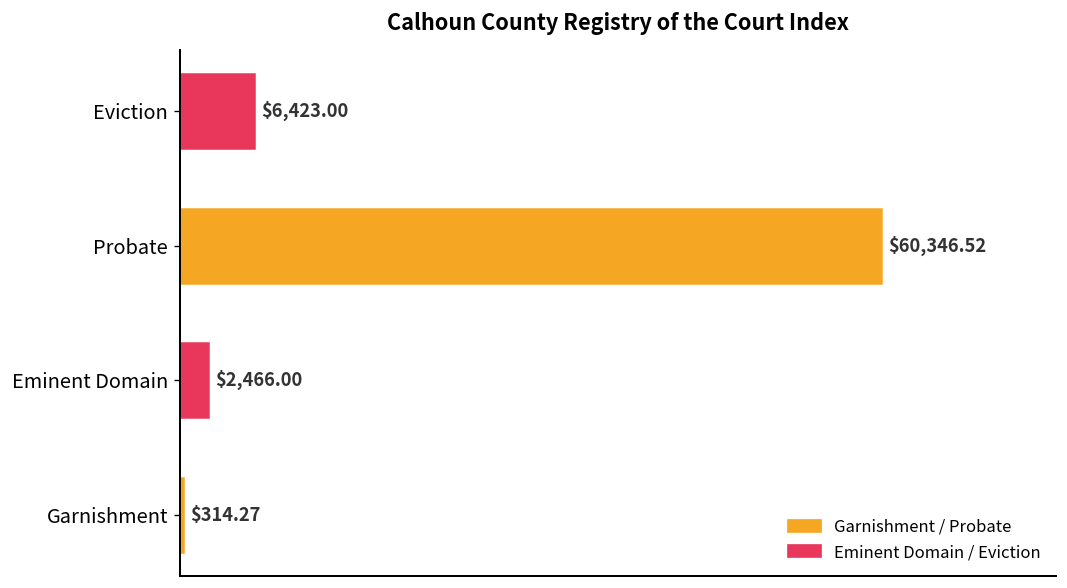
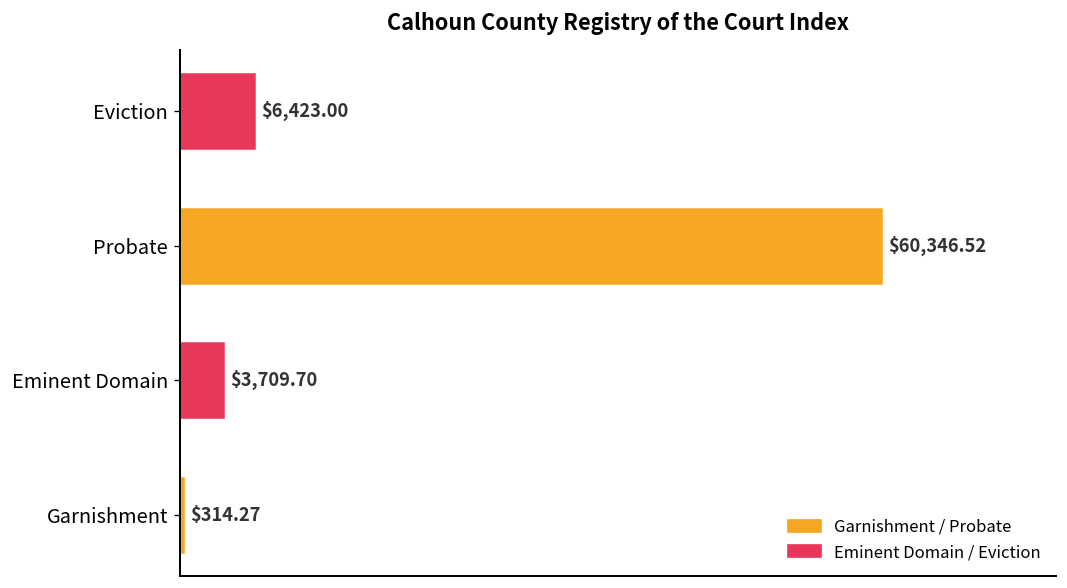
Eminent Domain: $2,466.00 -> $3,709.70
